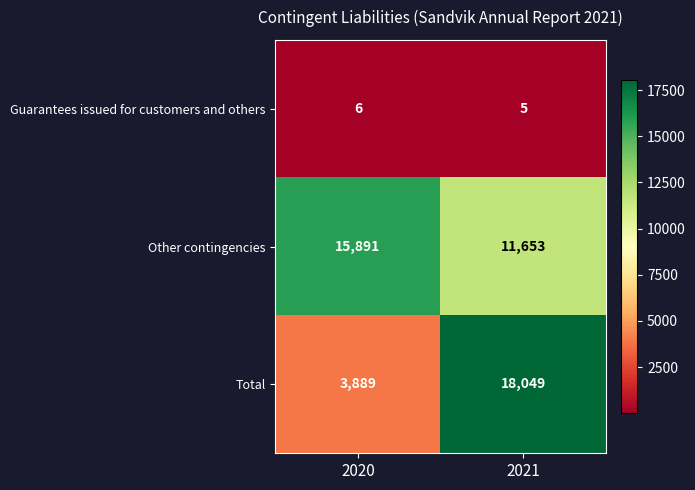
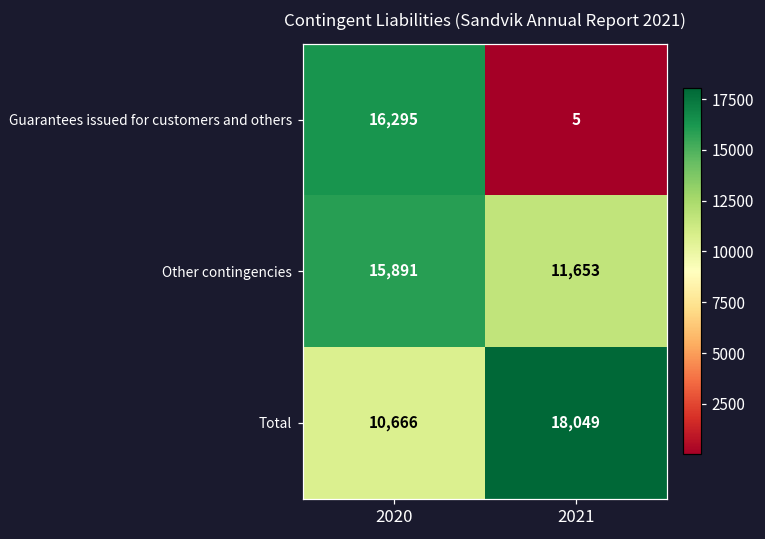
Guarantees issued for customers and others, 2020: 6 -> 16,295
Total, 2020: 3,889 -> 10,666
